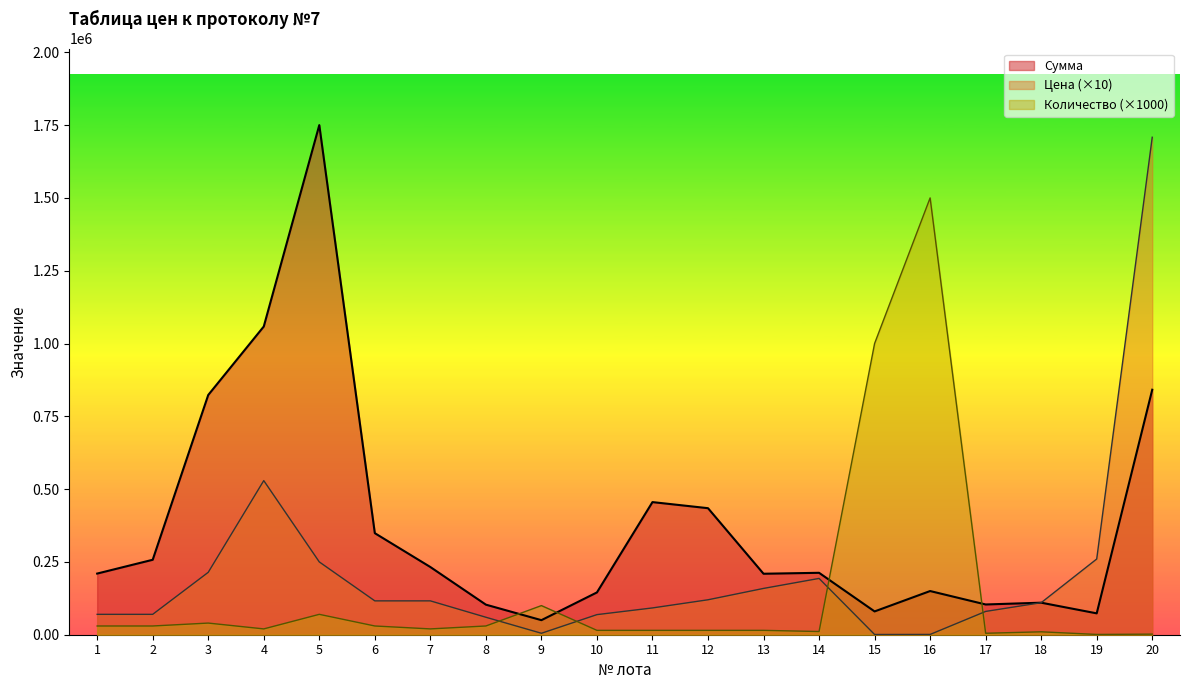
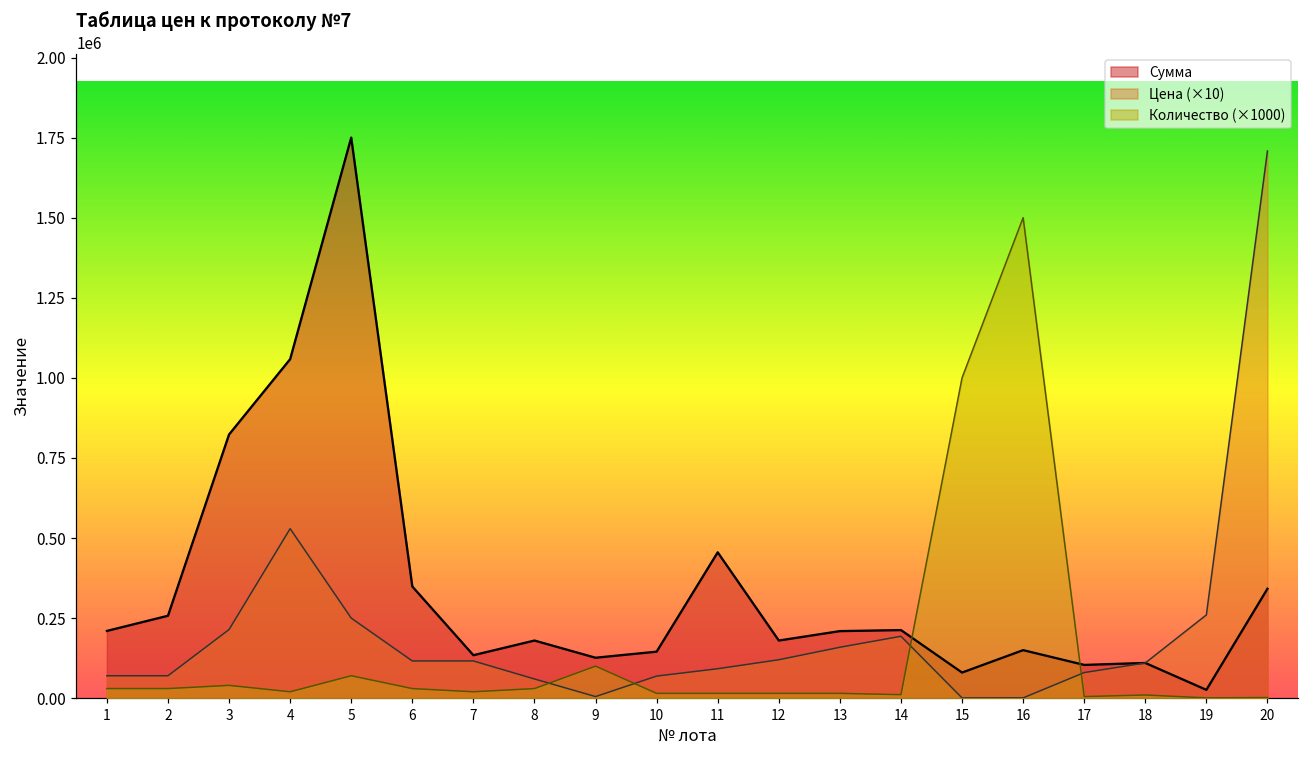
Сумма, 7: 230000 -> 130000
Сумма, 8: 100000 -> 180000
Сумма, 9: 50000 -> 130000
Сумма, 12: 430000 -> 180000
Сумма, 19: 70000 -> 30000
Сумма, 20: 840000 -> 340000
